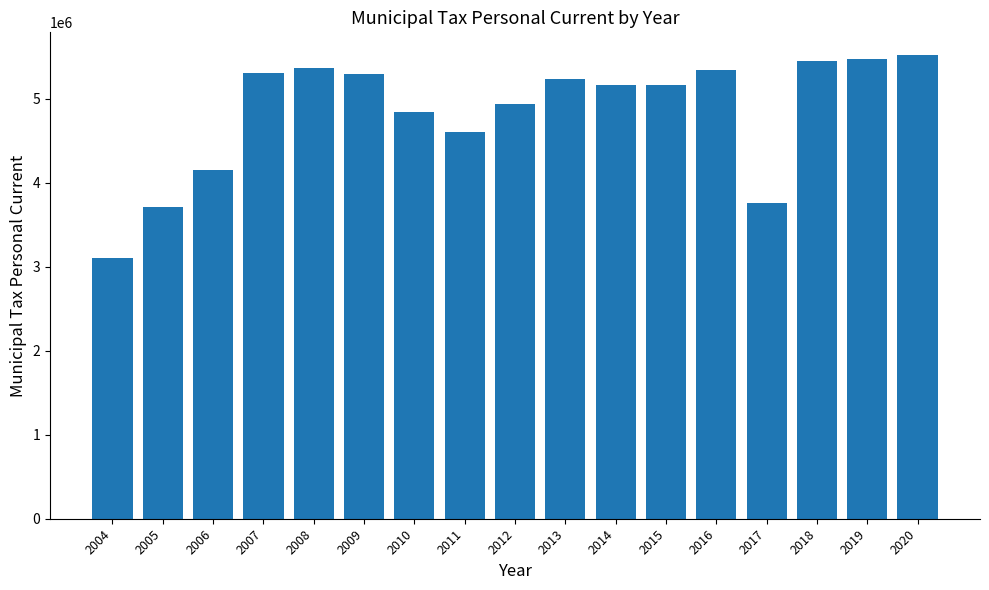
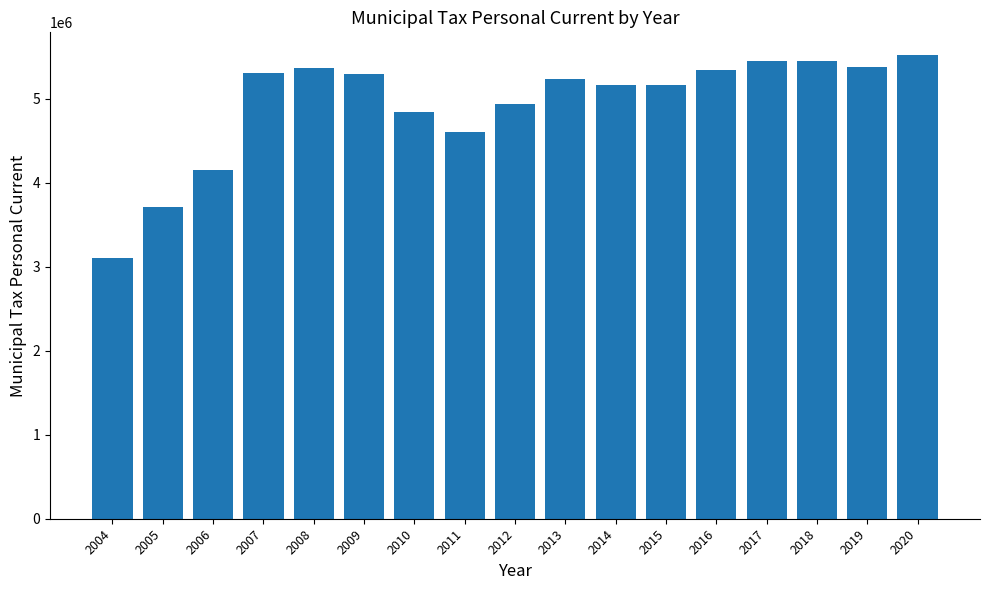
2017: 3800000 -> 5500000
2019: 5500000 -> 5400000
